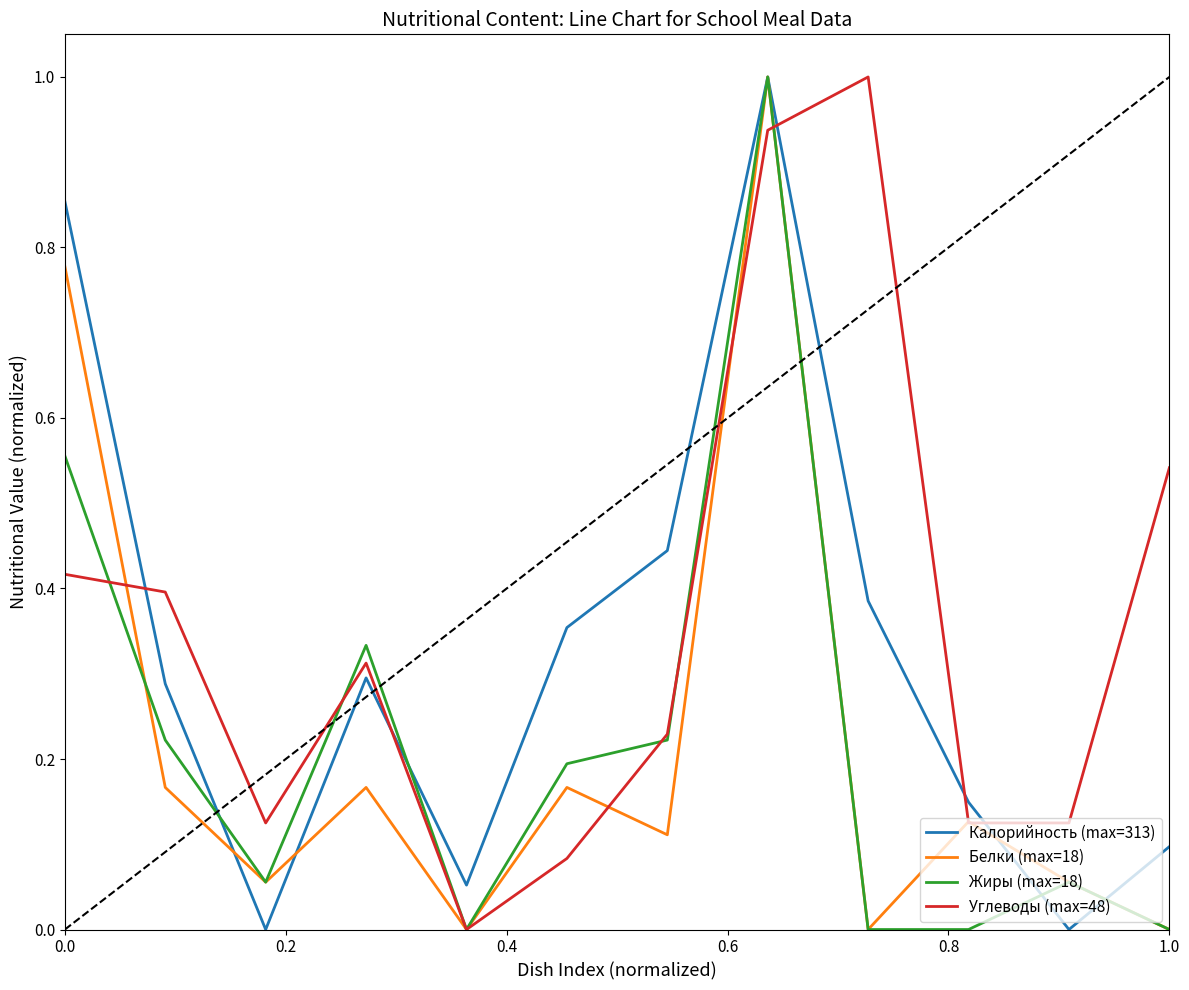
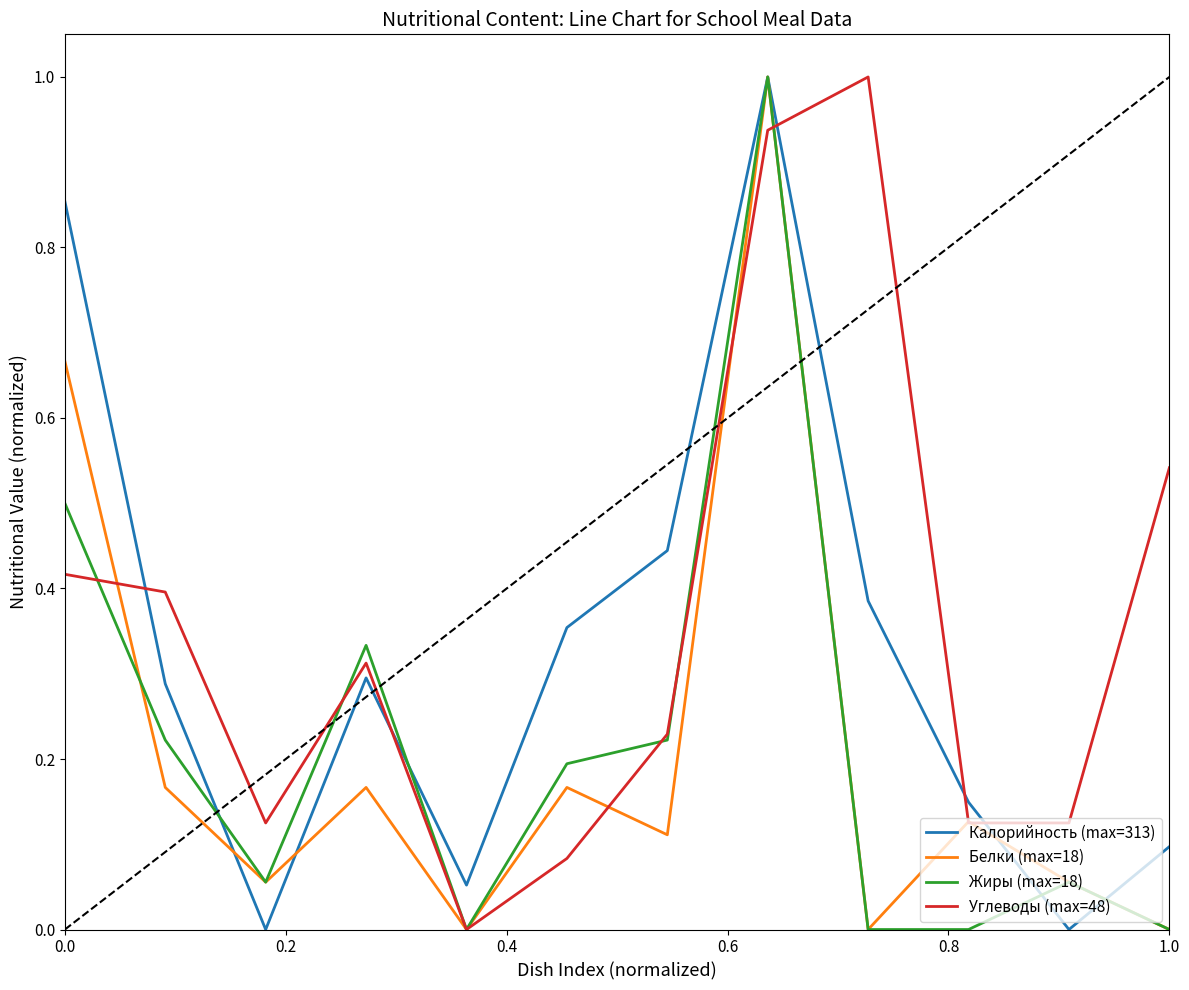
Белки (max=18), 0.0: 0.78 -> 0.67
Жиры (max=18), 0.0: 0.56 -> 0.50
